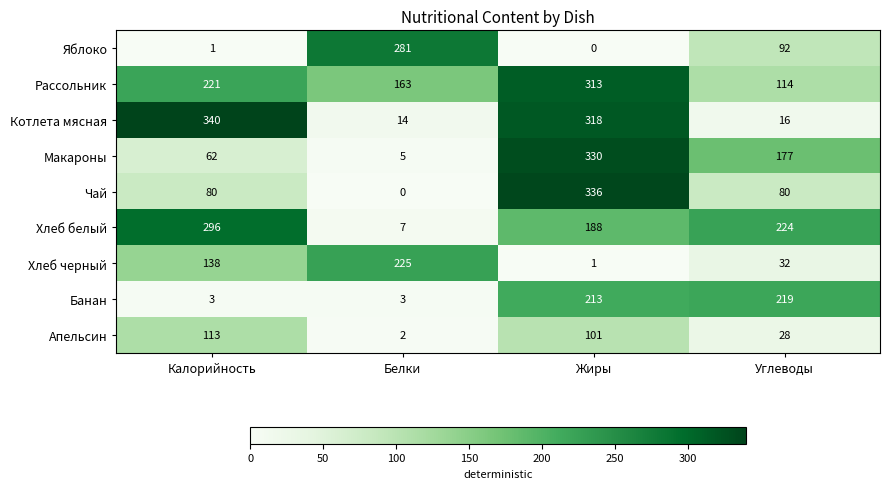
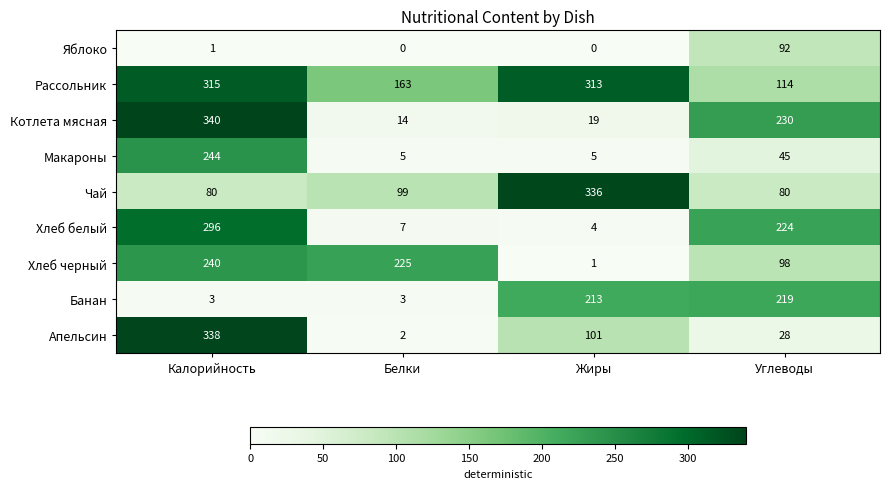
Яблоко, Белки: 281 -> 0
Рассольник, Калорийность: 221 -> 315
Котлета мясная, Жиры: 318 -> 19
Котлета мясная, Углеводы: 16 -> 230
Макароны, Калорийность: 62 -> 244
Макароны, Жиры: 330 -> 5
Макароны, Углеводы: 177 -> 45
Чай, Белки: 0 -> 99
Хлеб белый, Жиры: 188 -> 4
Хлеб черный, Калорийность: 138 -> 240
Хлеб черный, Углеводы: 32 -> 98
Апельсин, Калорийность: 113 -> 338
